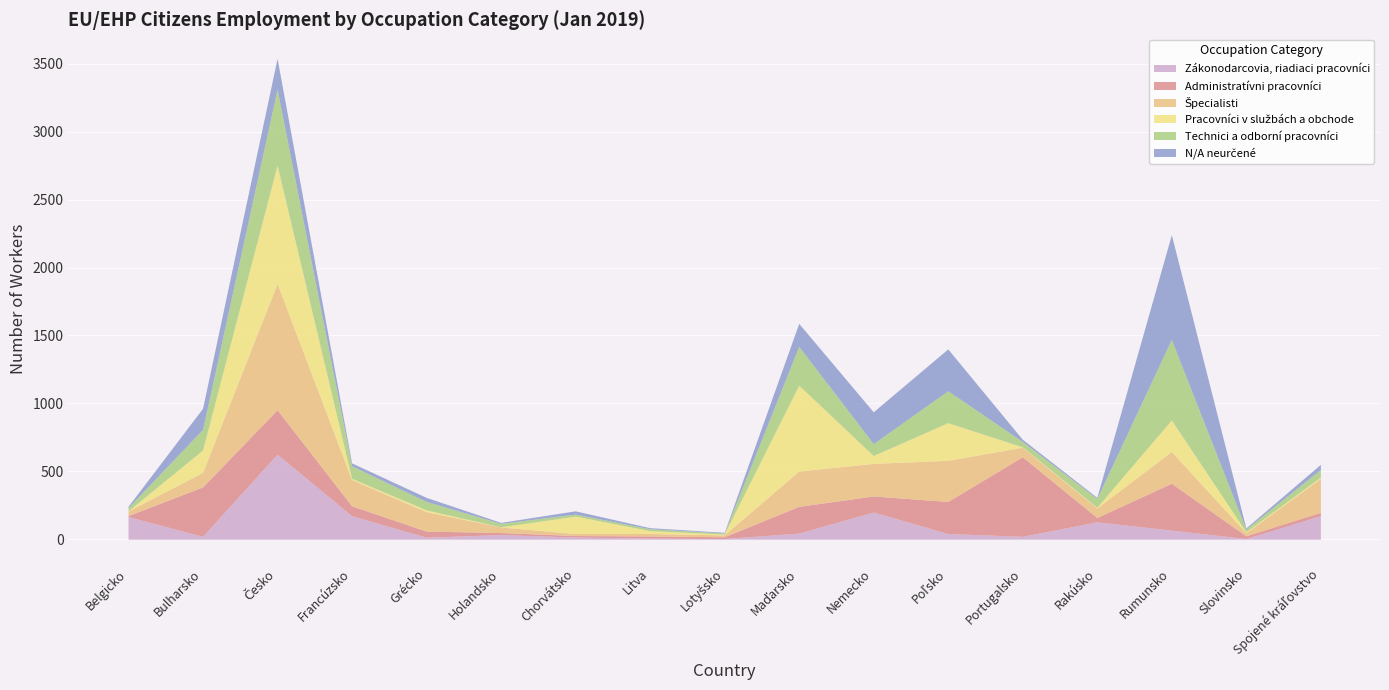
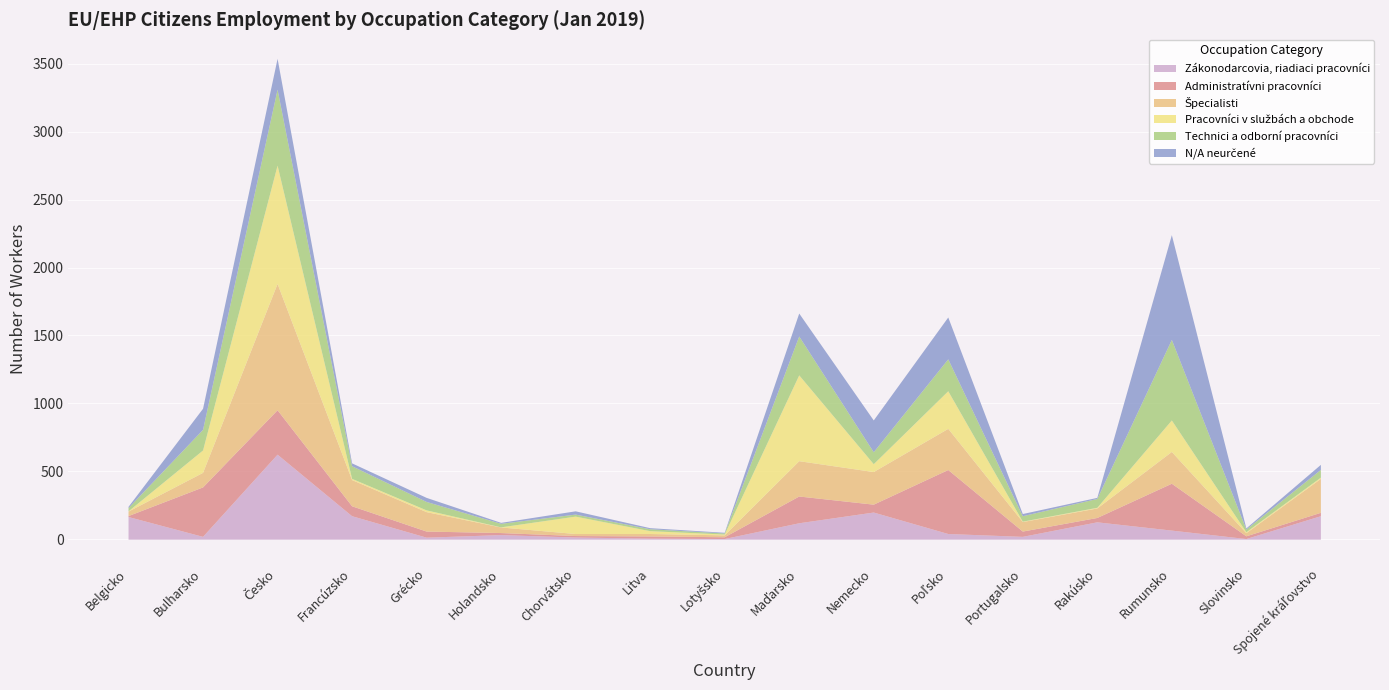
Zákonodarcovia, riadiaci pracovníci, Maďarsko: 50 -> 120
Administratívni pracovníci, Nemecko: 120 -> 60
Administratívni pracovníci, Poľsko: 240 -> 470
Administratívni pracovníci, Portugalsko: 590 -> 40
